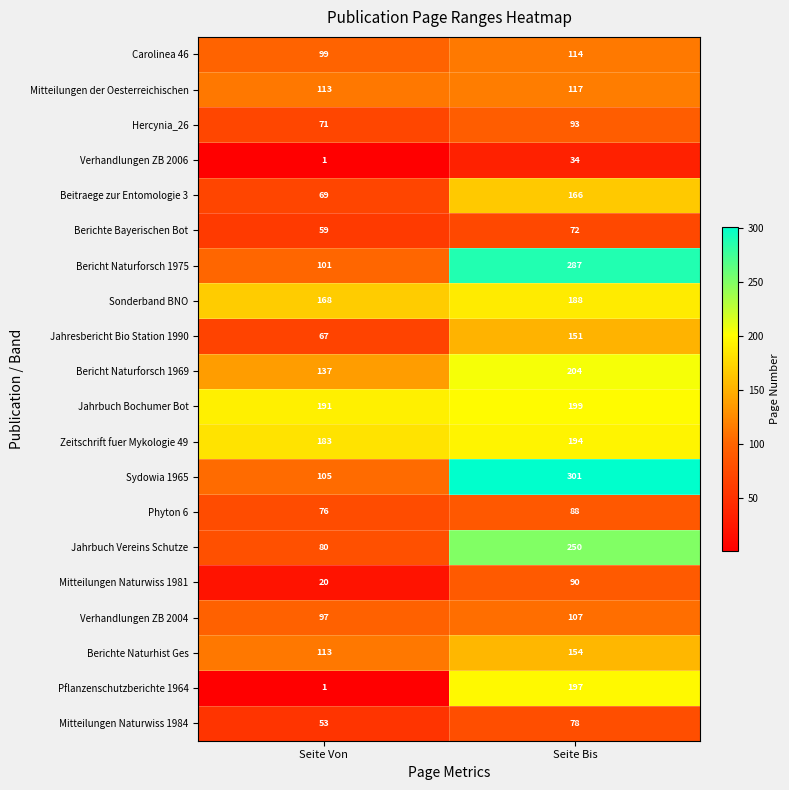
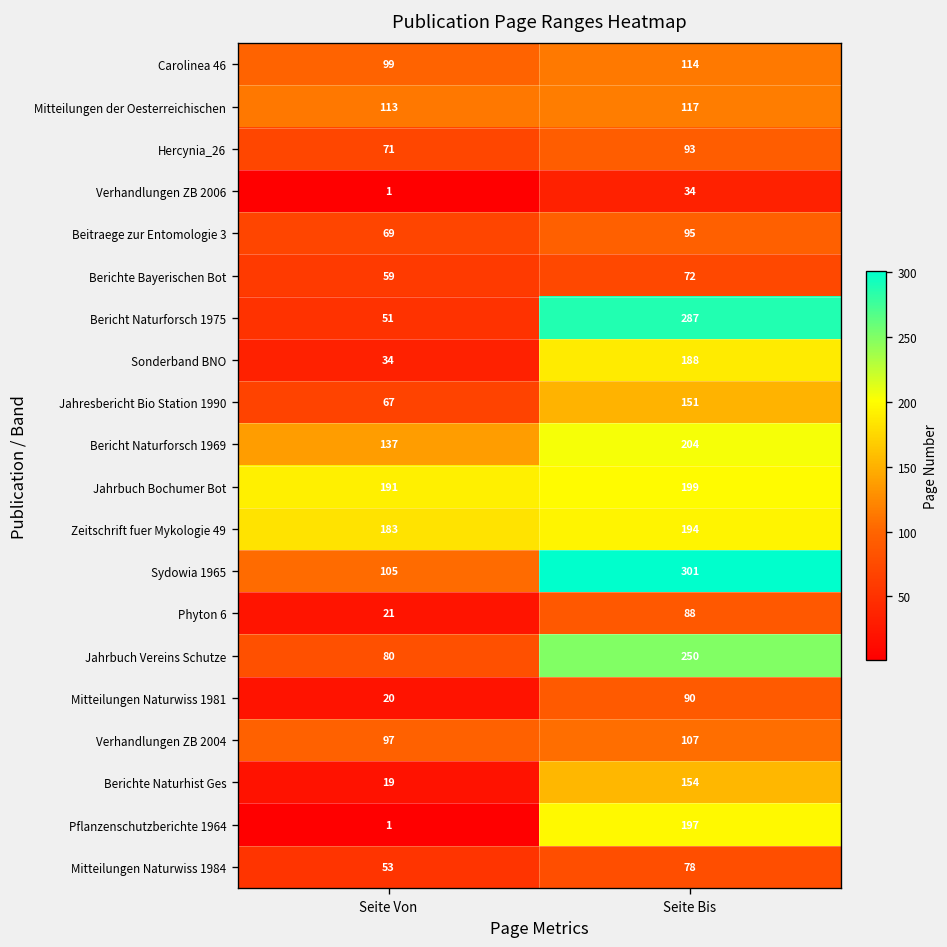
Beitraege zur Entomologie 3, Seite Bis: 166 -> 95
Bericht Naturforsch 1975, Seite Von: 101 -> 51
Sonderband BNO, Seite Von: 168 -> 34
Phyton 6, Seite Von: 76 -> 21
Berichte Naturhist Ges, Seite Von: 113 -> 19
